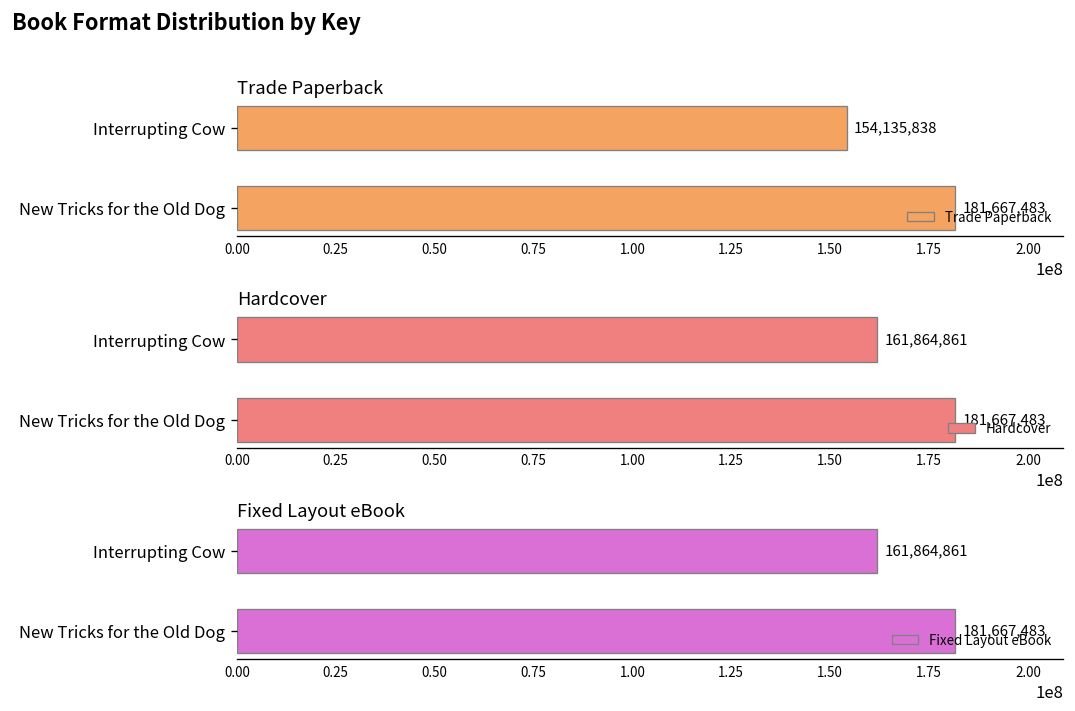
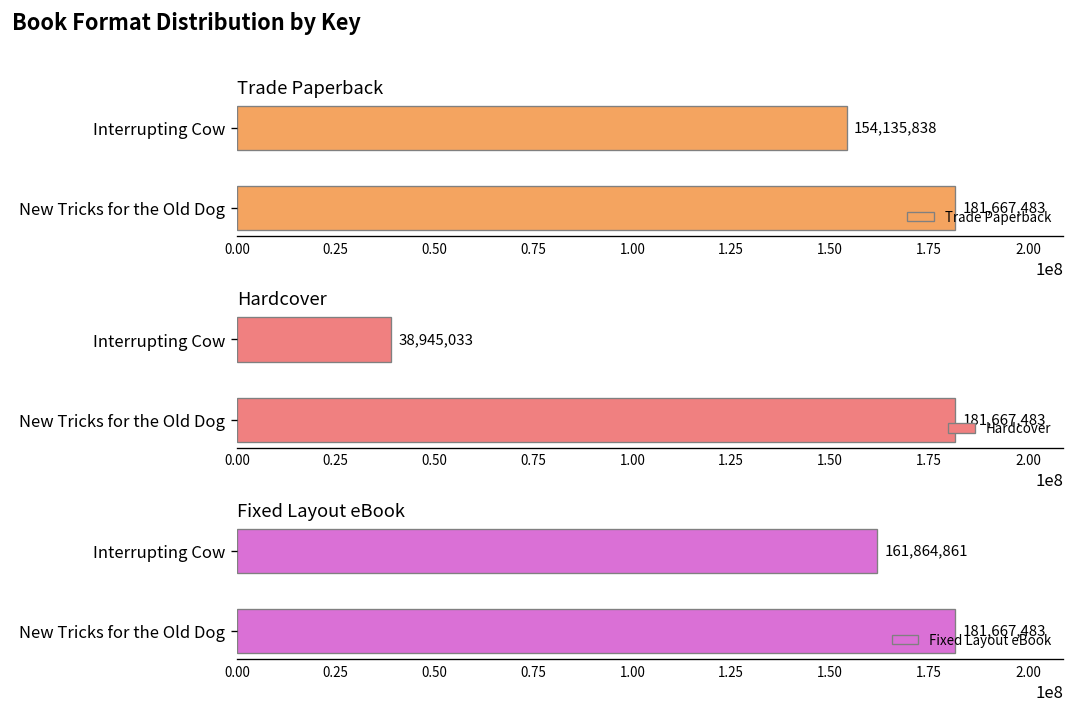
Hardcover, Interrupting Cow: 161,864,861 -> 38,945,033
